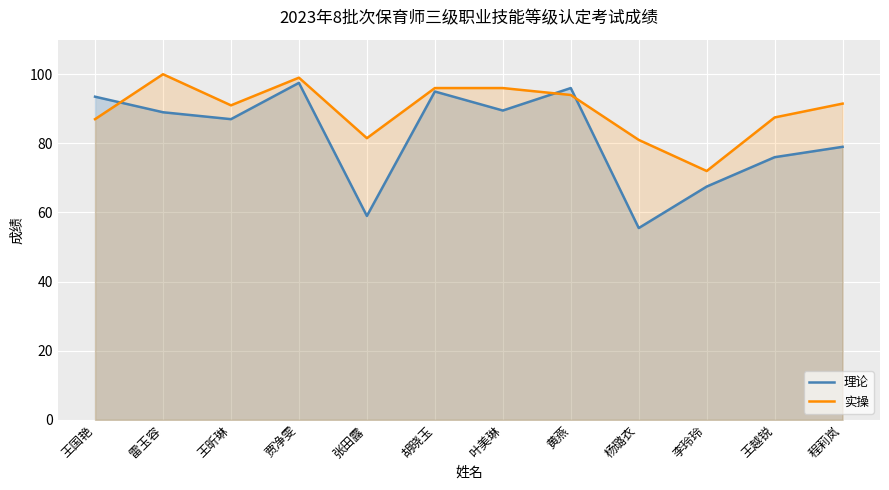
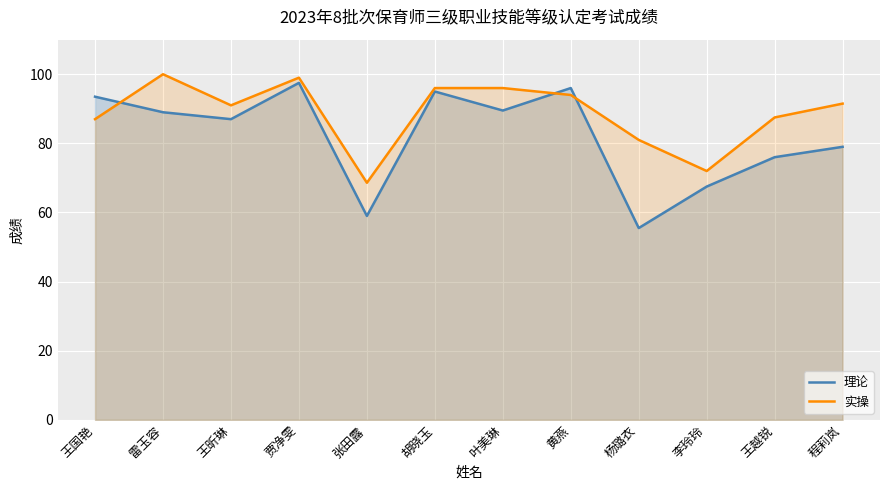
实操, 张田露: 82 -> 69
